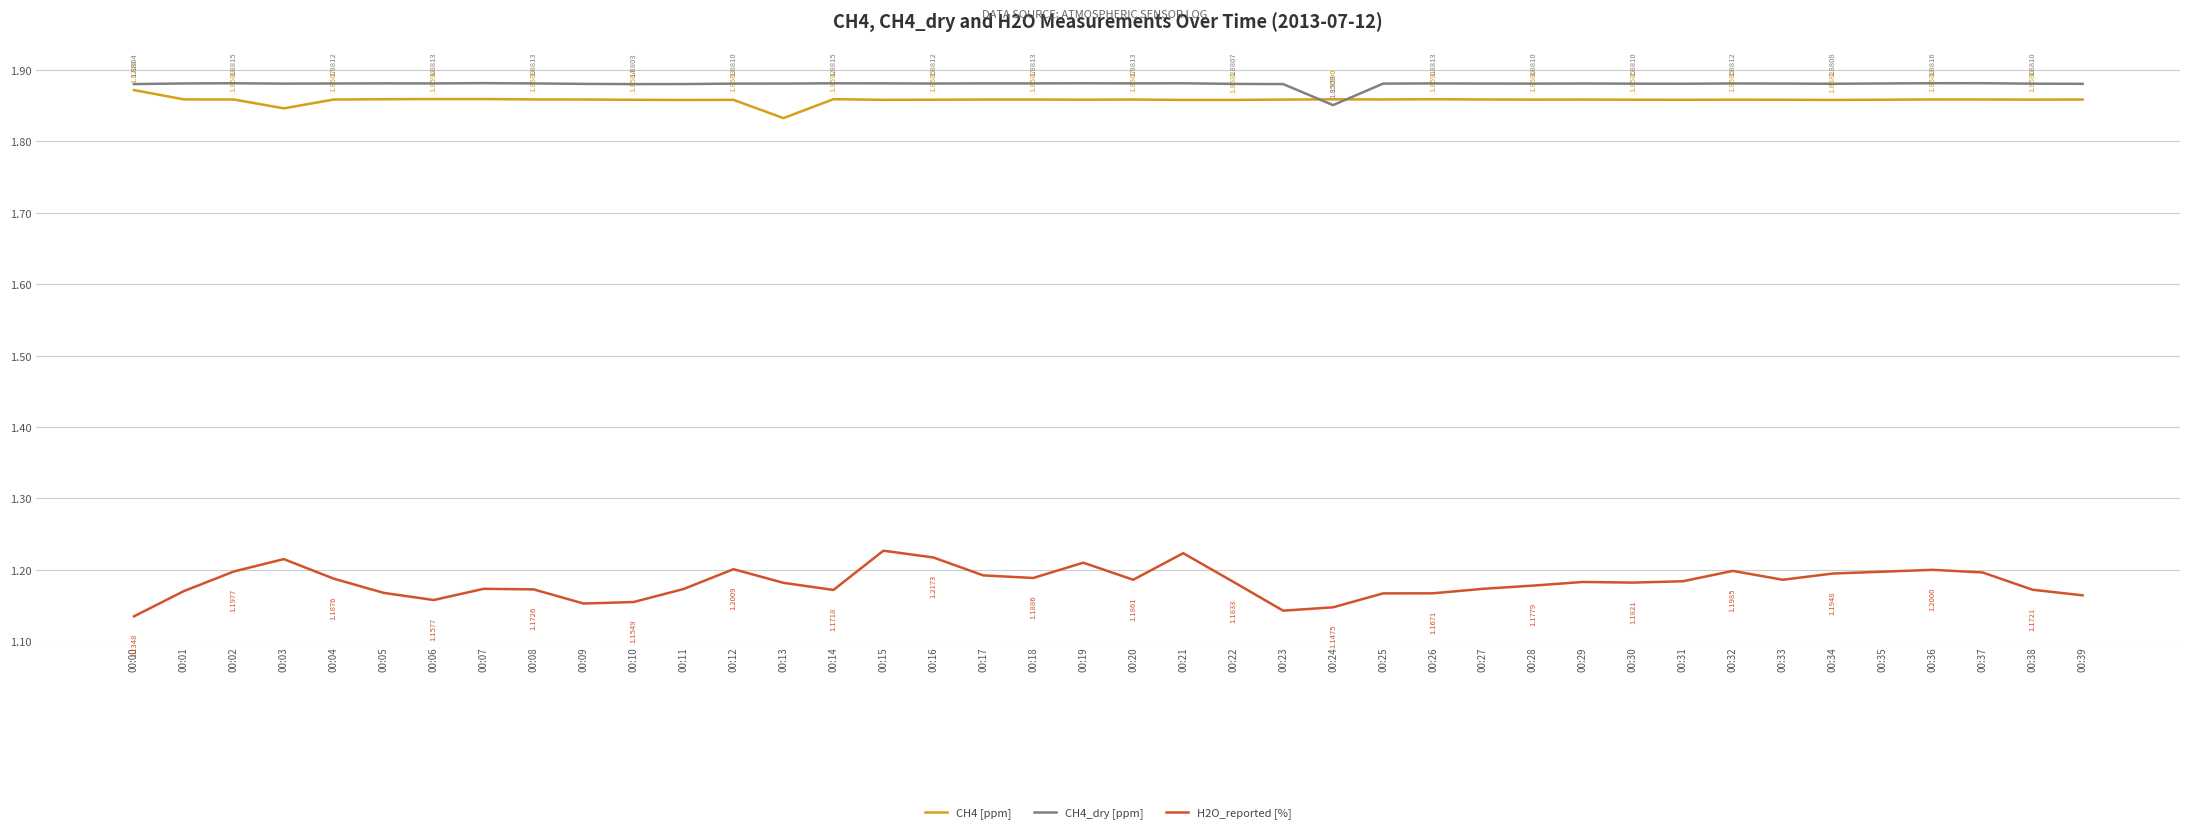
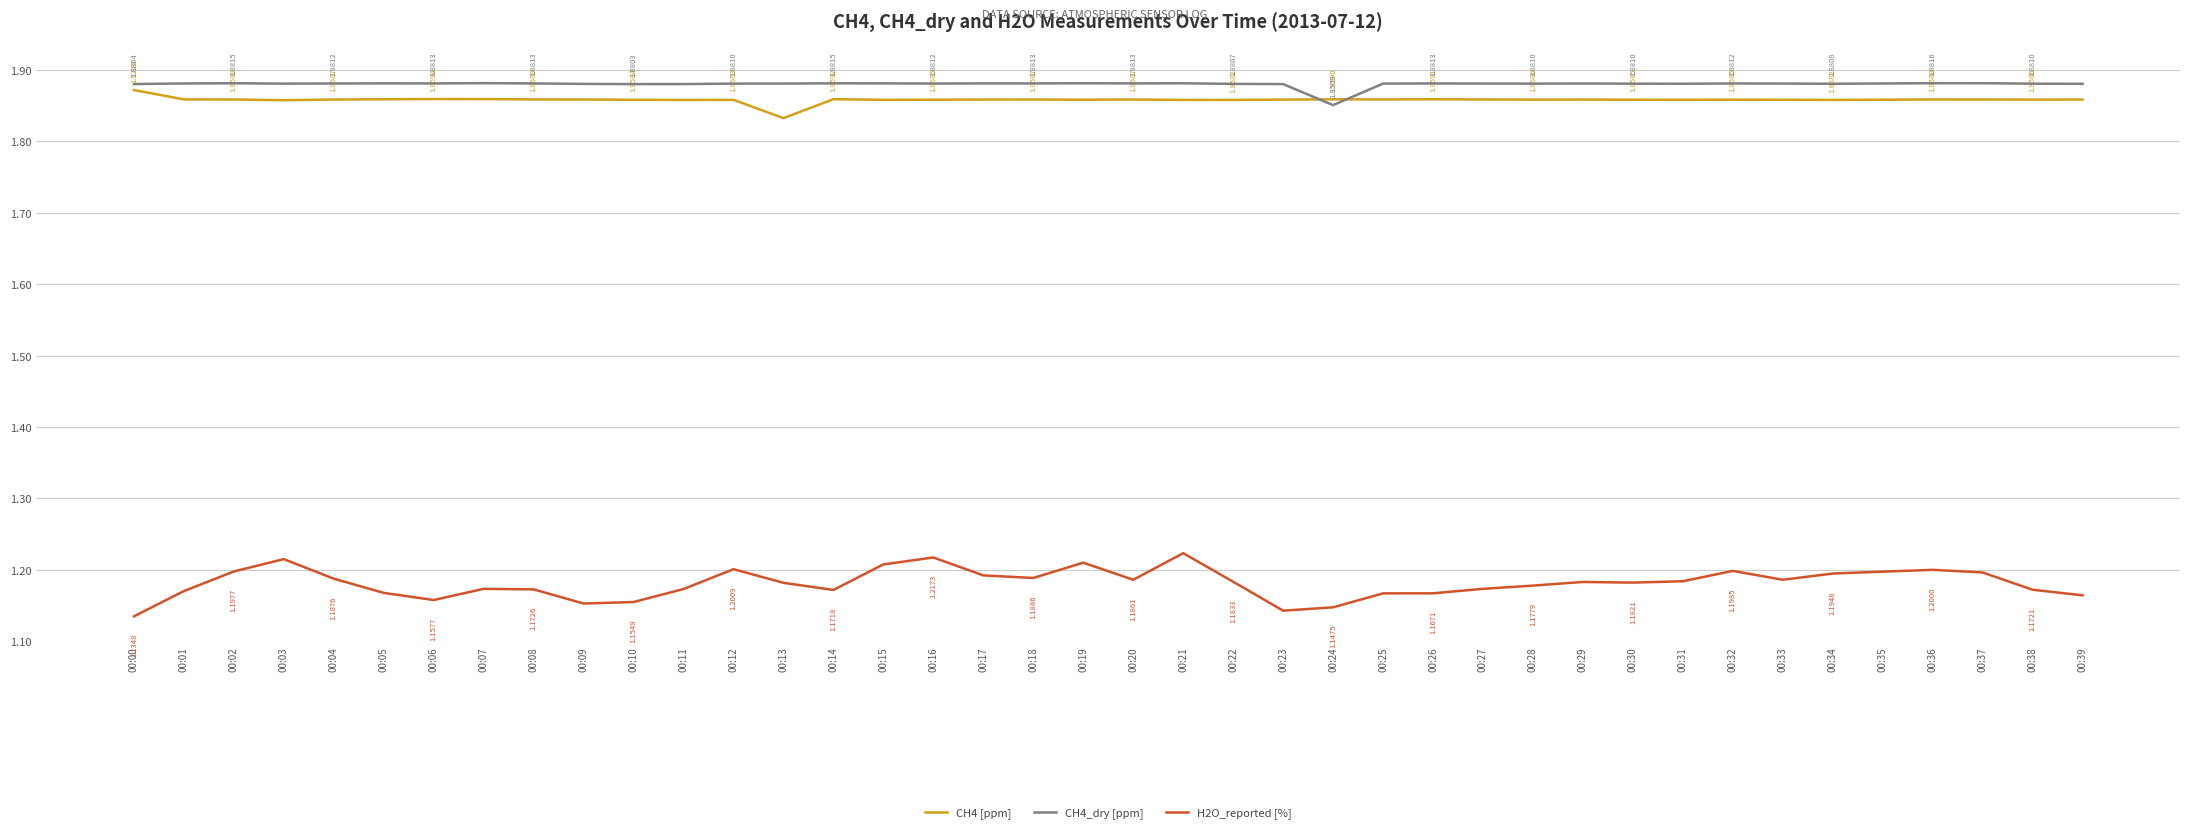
CH4 [ppm], 00:03: 1.85 -> 1.86
H2O_reported [%], 00:15: 1.23 -> 1.21
